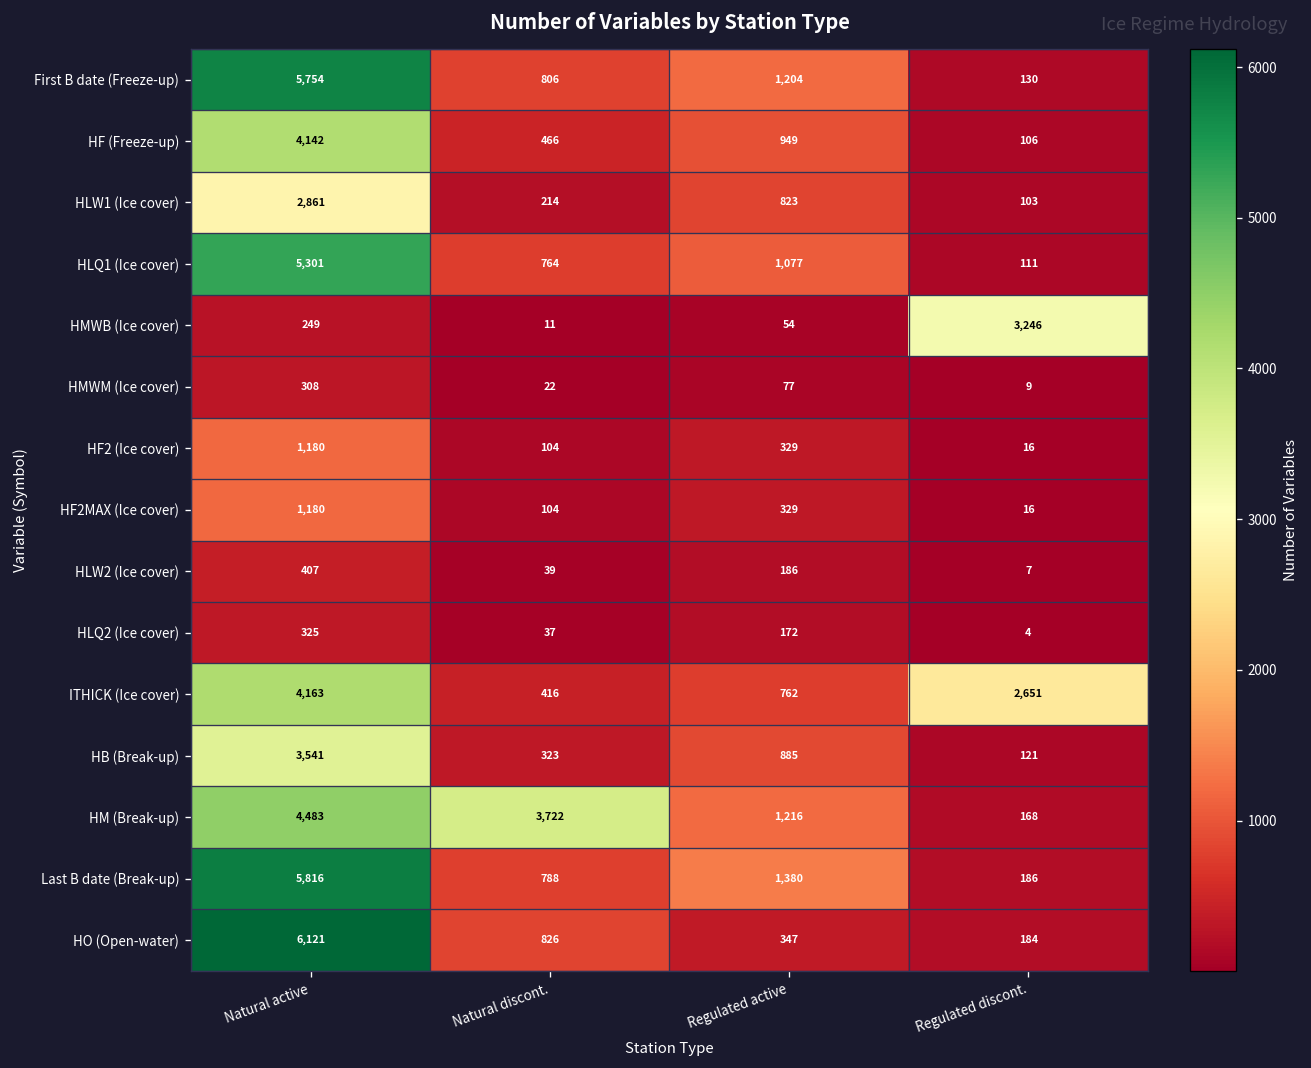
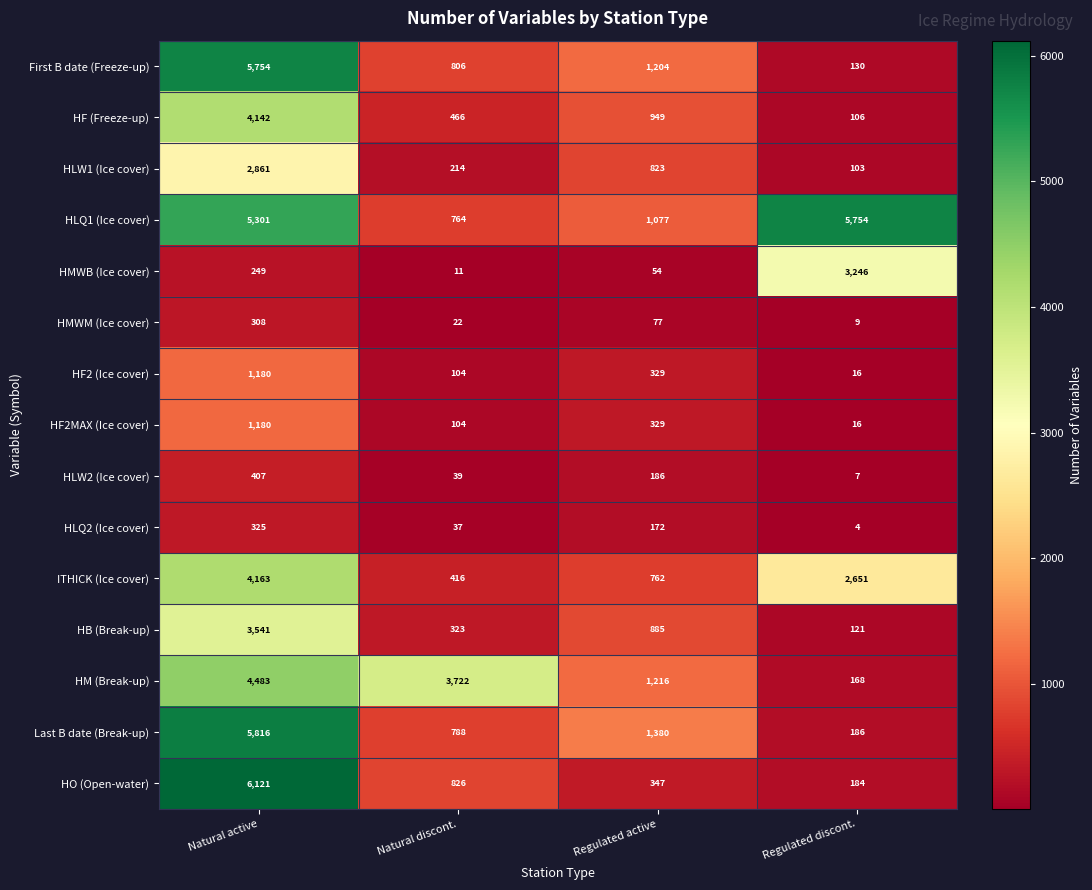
HLQ1 (Ice cover), Regulated discont.: 111 -> 5,754
